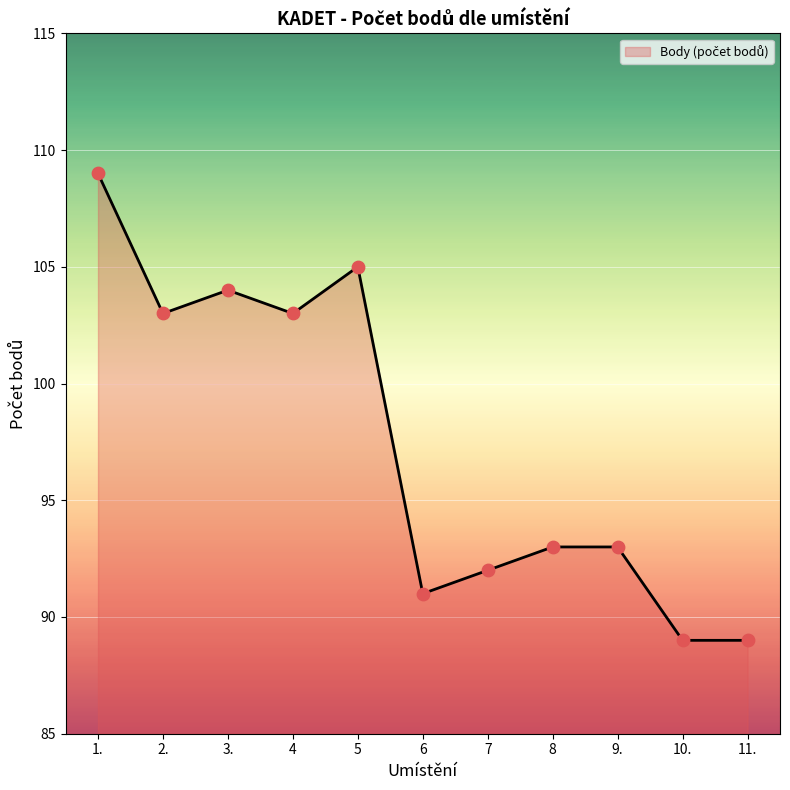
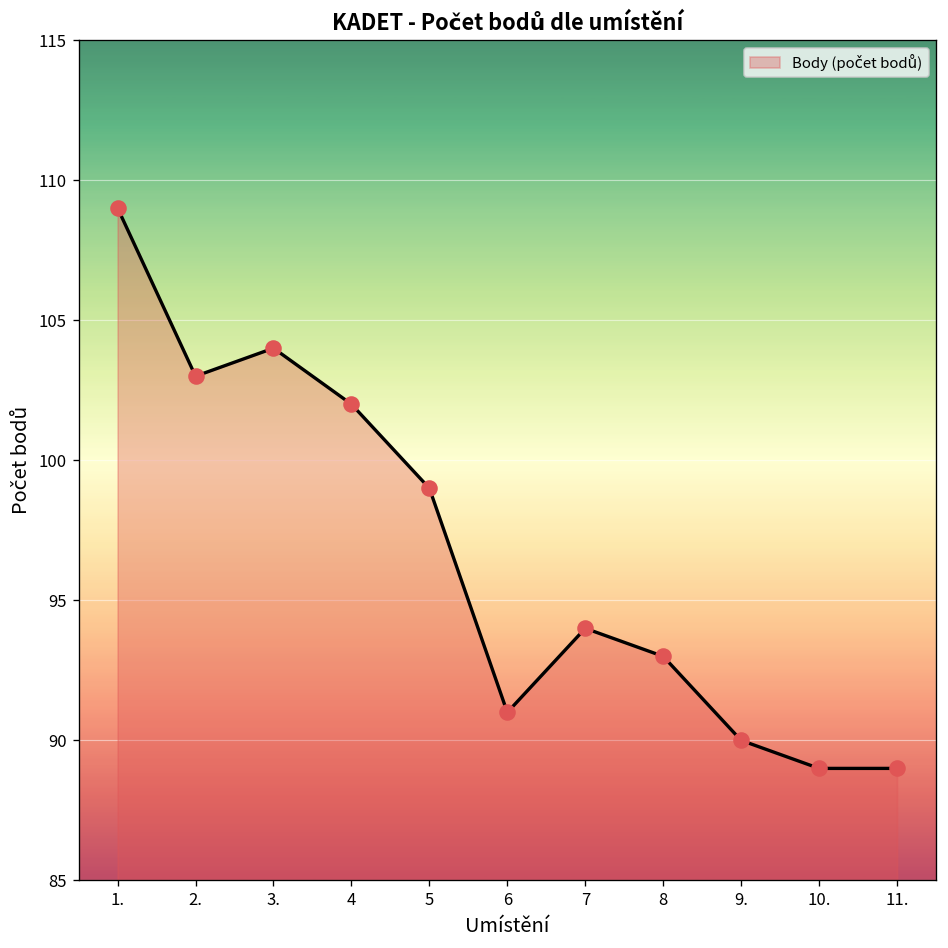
4: 103 -> 102
5: 105 -> 99
7: 92 -> 94
9.: 93 -> 90
